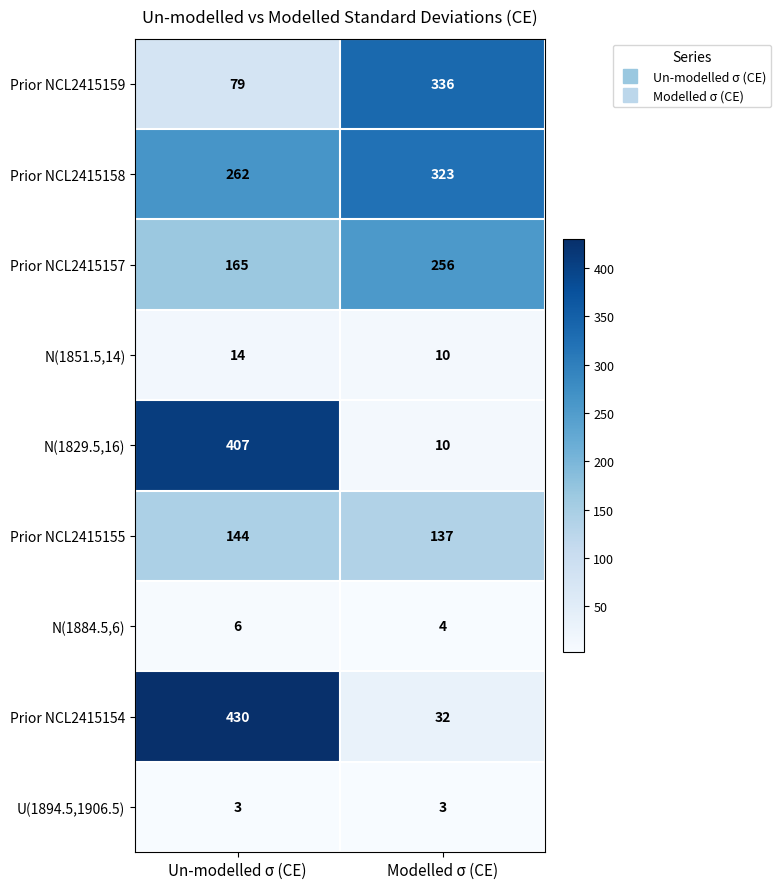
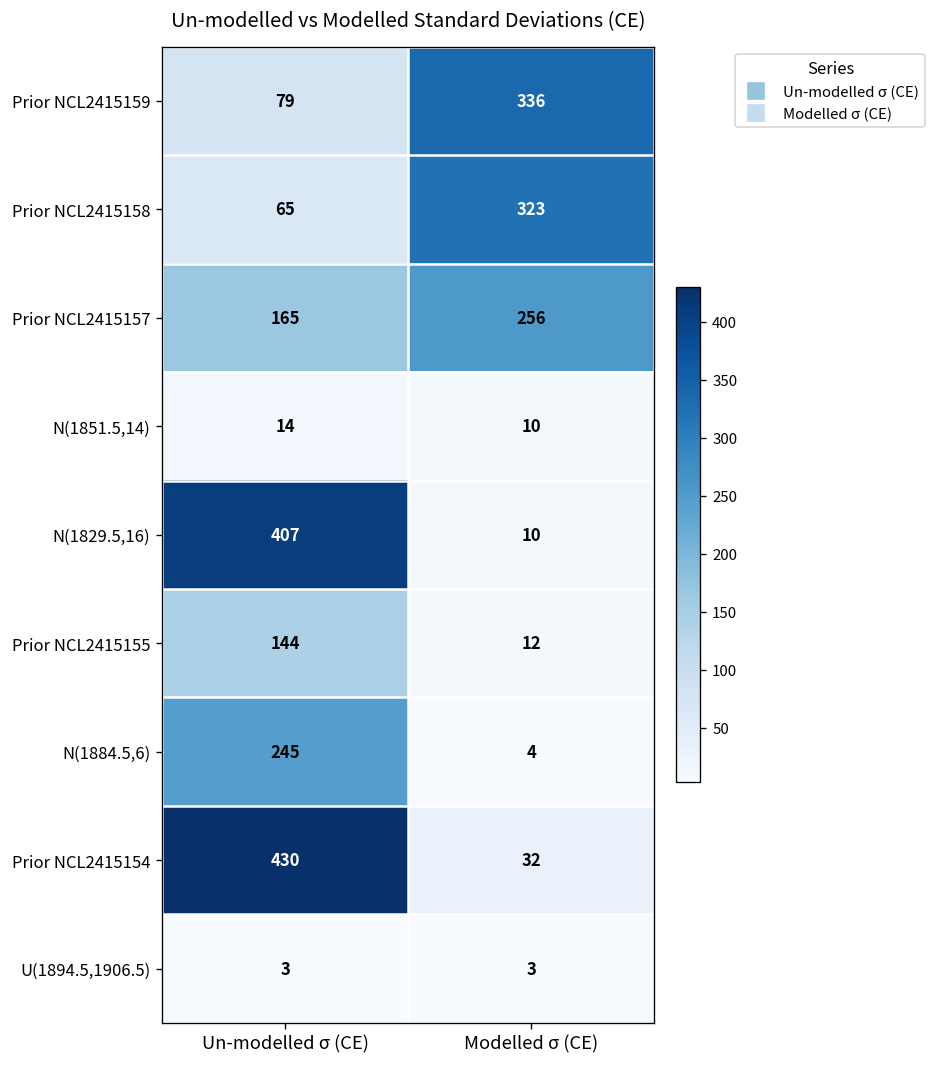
Prior NCL2415158, Un-modelled σ (CE): 262 -> 65
Prior NCL2415155, Modelled σ (CE): 137 -> 12
N(1884.5,6), Un-modelled σ (CE): 6 -> 245
